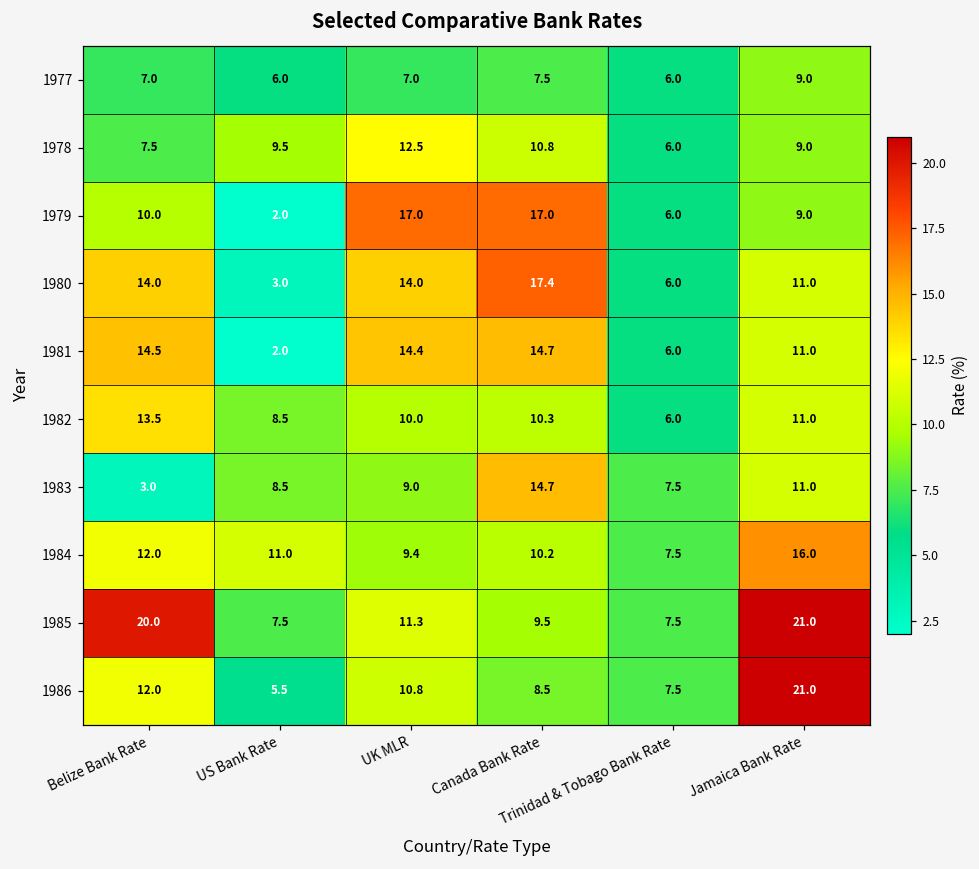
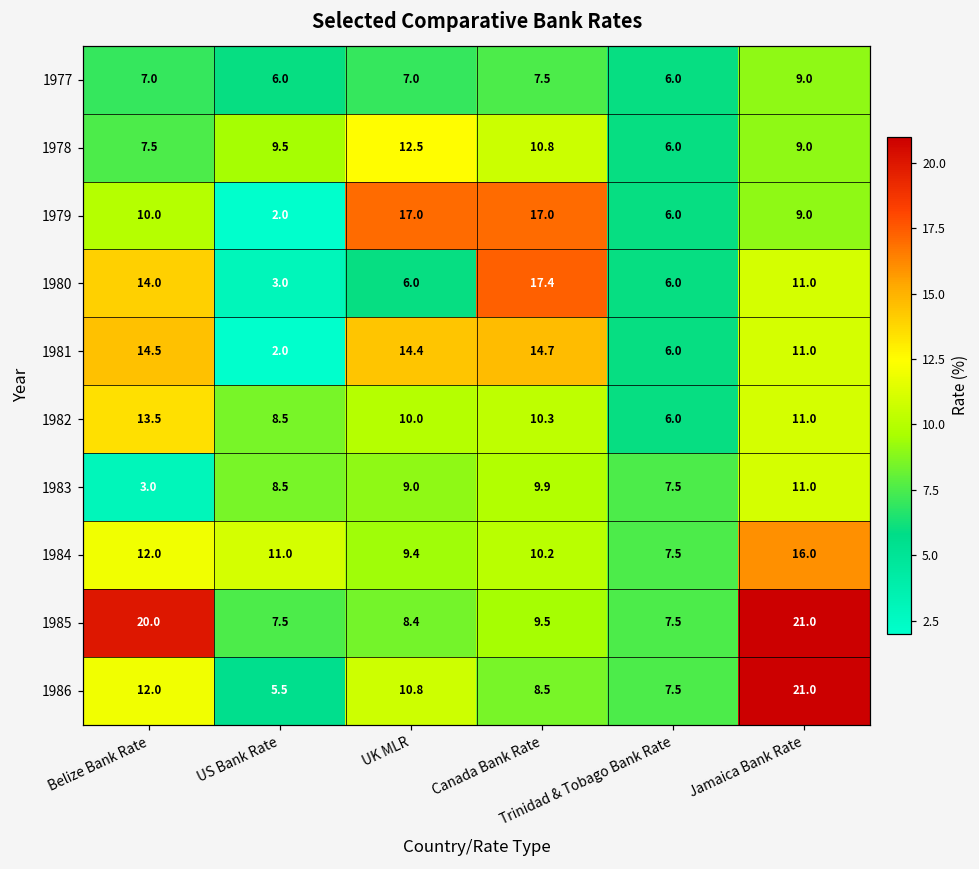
1980, UK MLR: 14.0 -> 6.0
1983, Canada Bank Rate: 14.7 -> 9.9
1985, UK MLR: 11.3 -> 8.4
